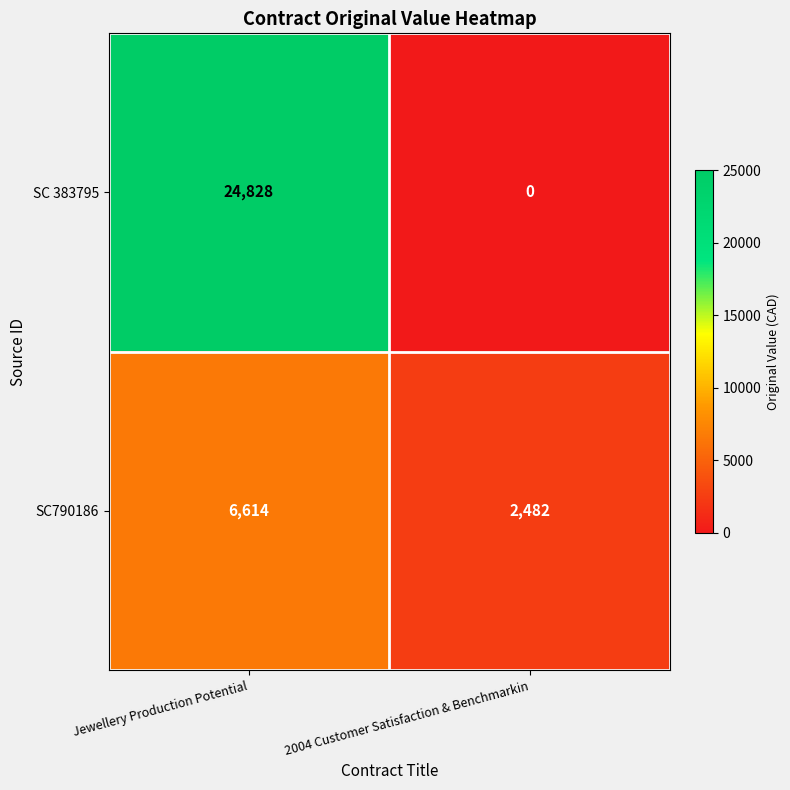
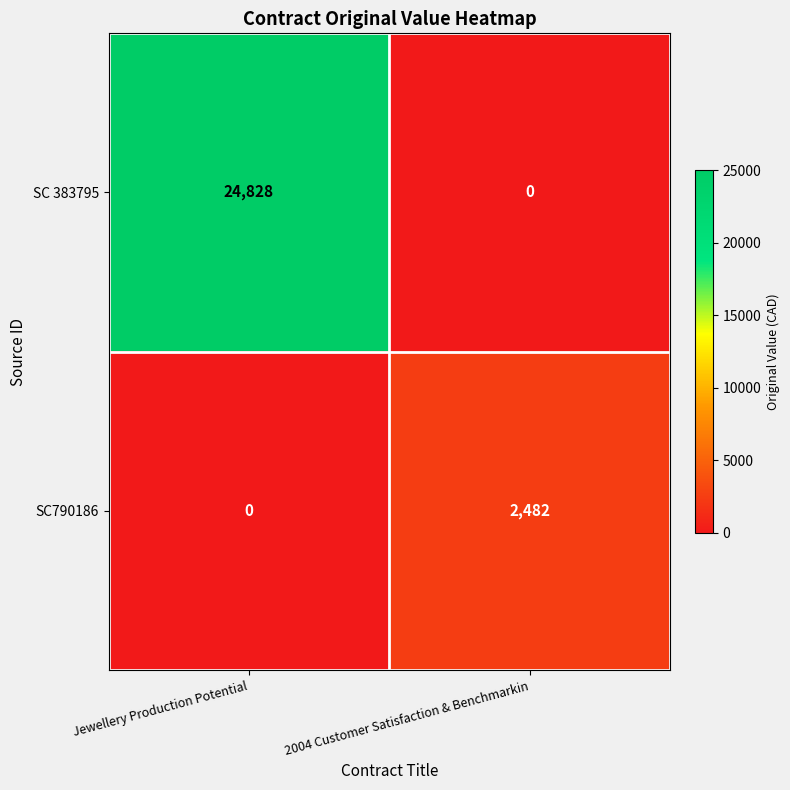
SC790186, Jewellery Production Potential: 6,614 -> 0
